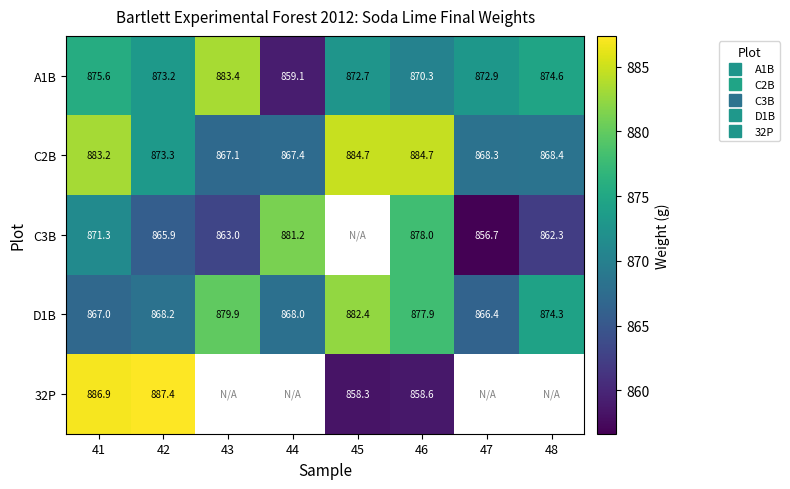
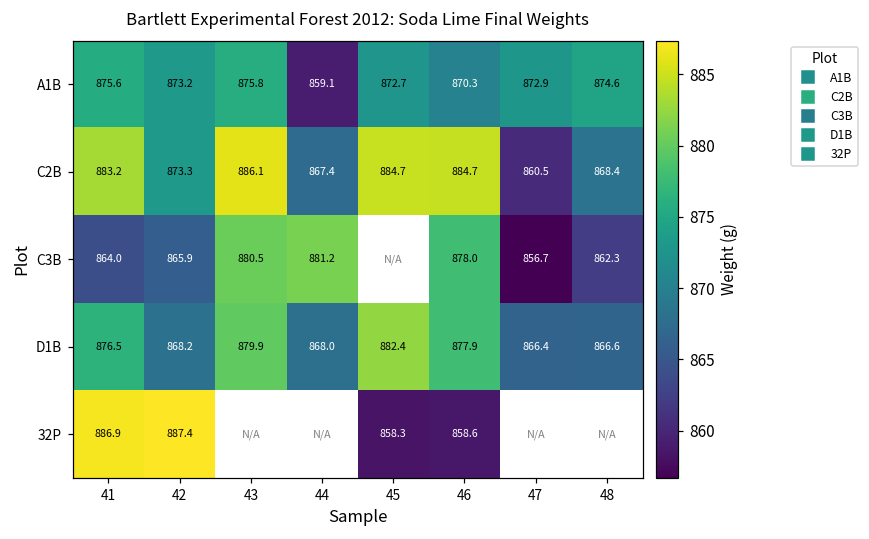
A1B, 43: 883.4 -> 875.8
C2B, 43: 867.1 -> 886.1
C2B, 47: 868.3 -> 860.5
C3B, 41: 871.3 -> 864.0
C3B, 43: 863.0 -> 880.5
D1B, 41: 867.0 -> 876.5
D1B, 48: 874.3 -> 866.6
